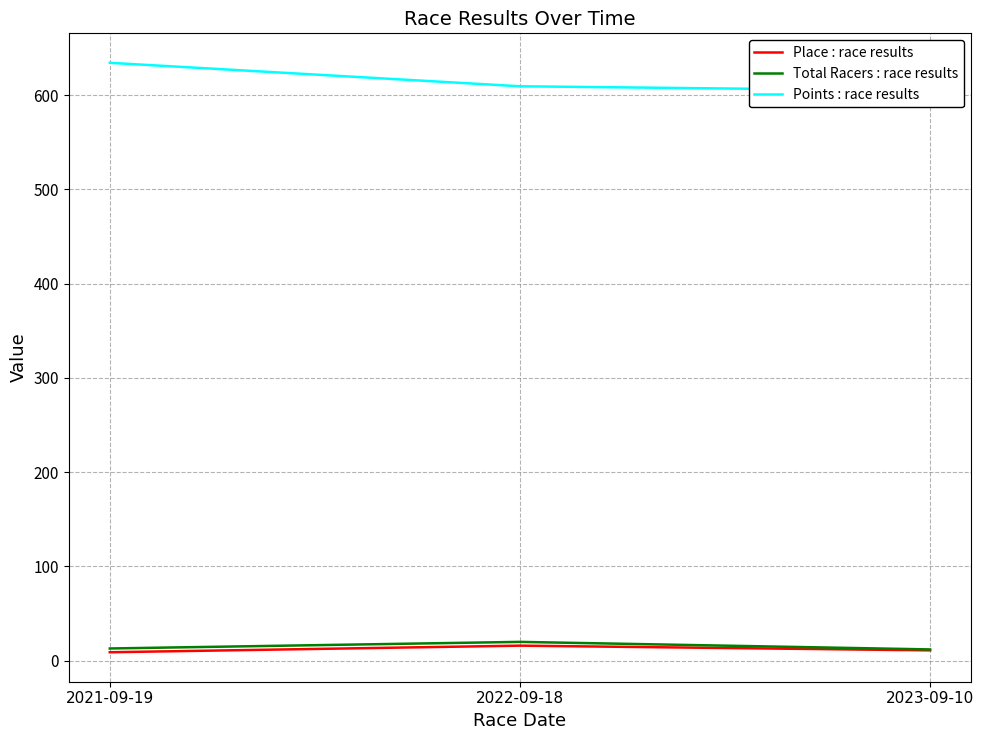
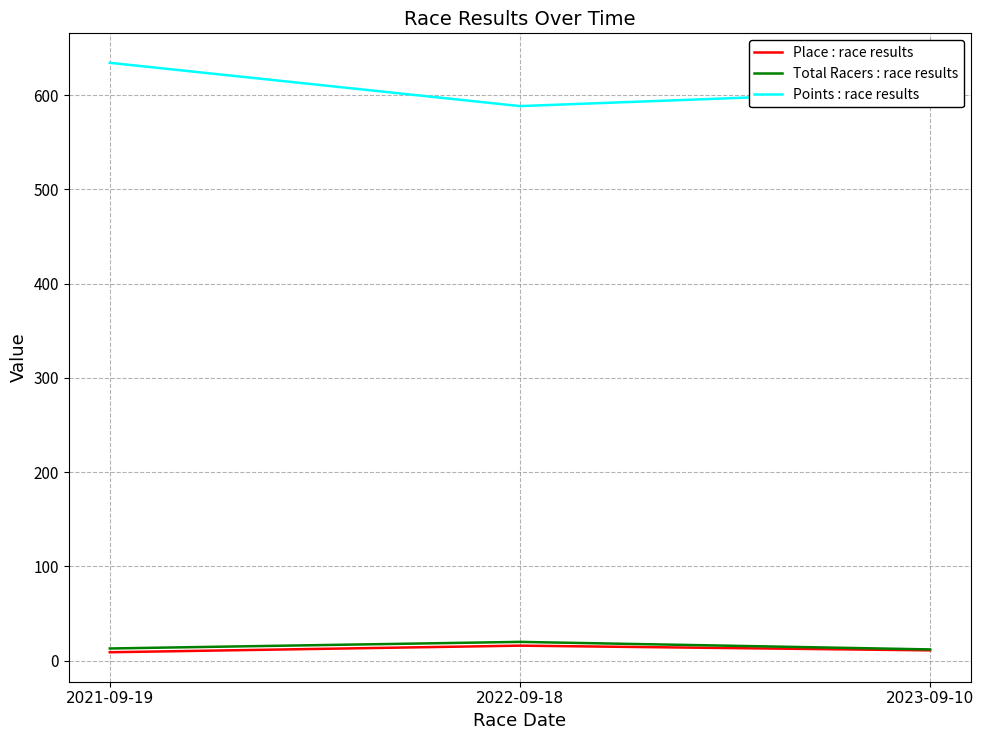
Points : race results, 2022-09-18: 610 -> 590
